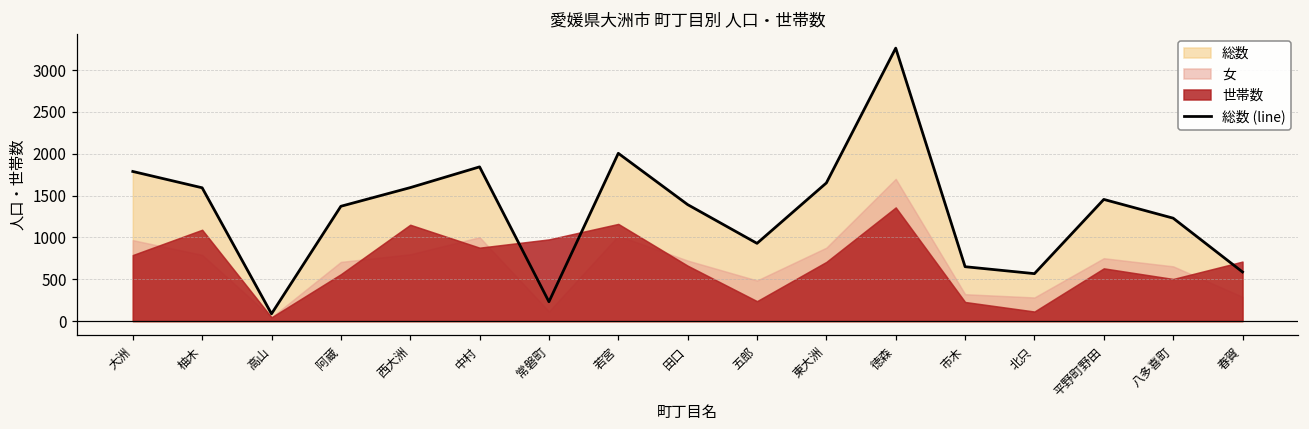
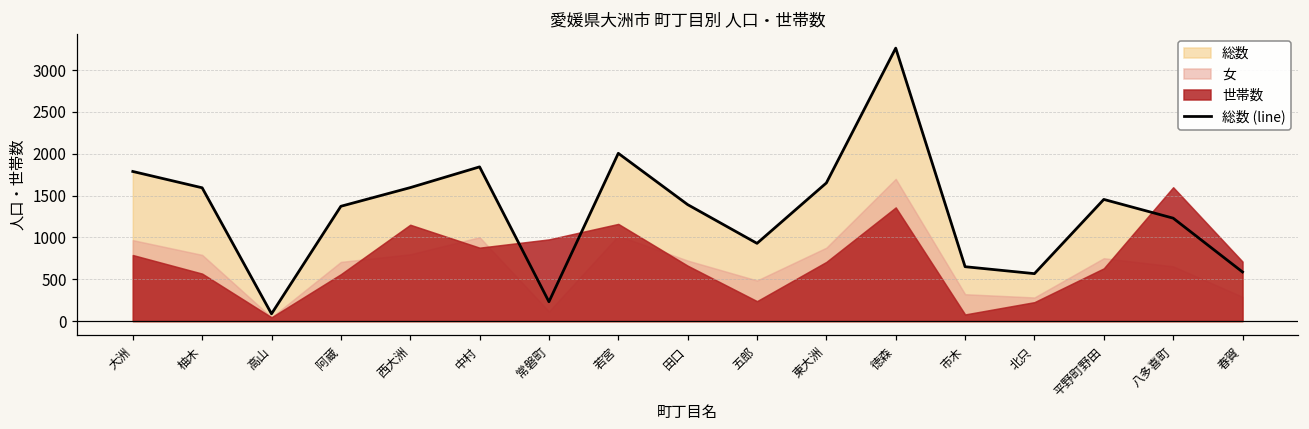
世帯数, 柚木: 1100 -> 600
世帯数, 市木: 200 -> 100
世帯数, 北只: 100 -> 200
世帯数, 八多喜町: 500 -> 1600
